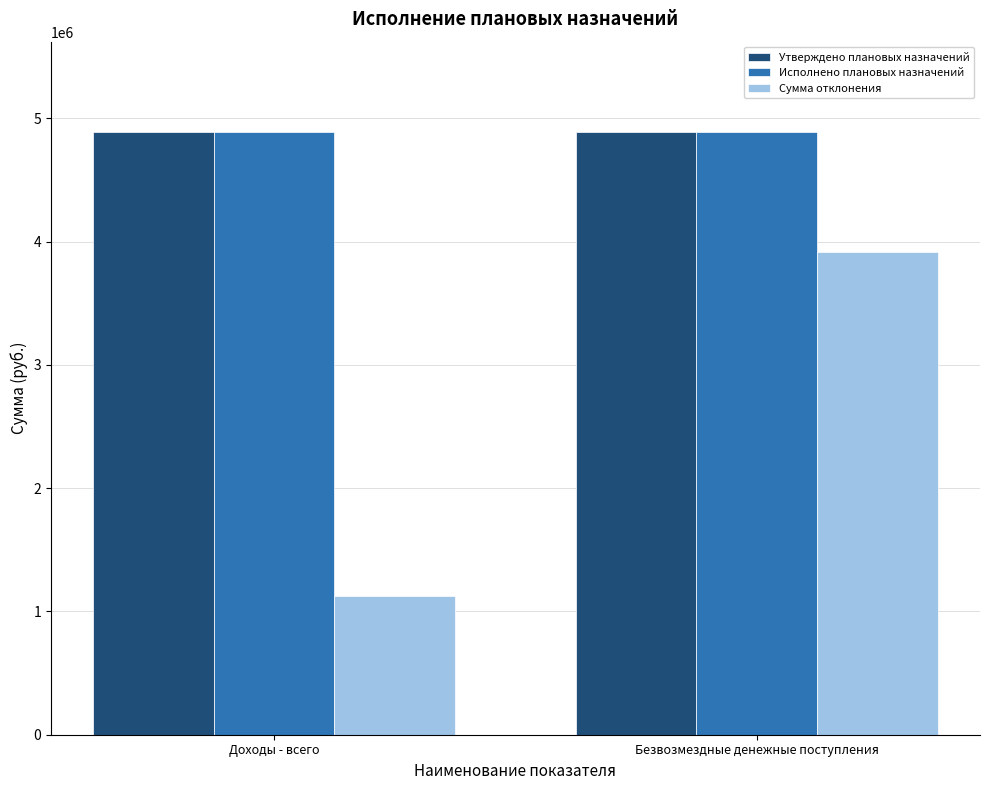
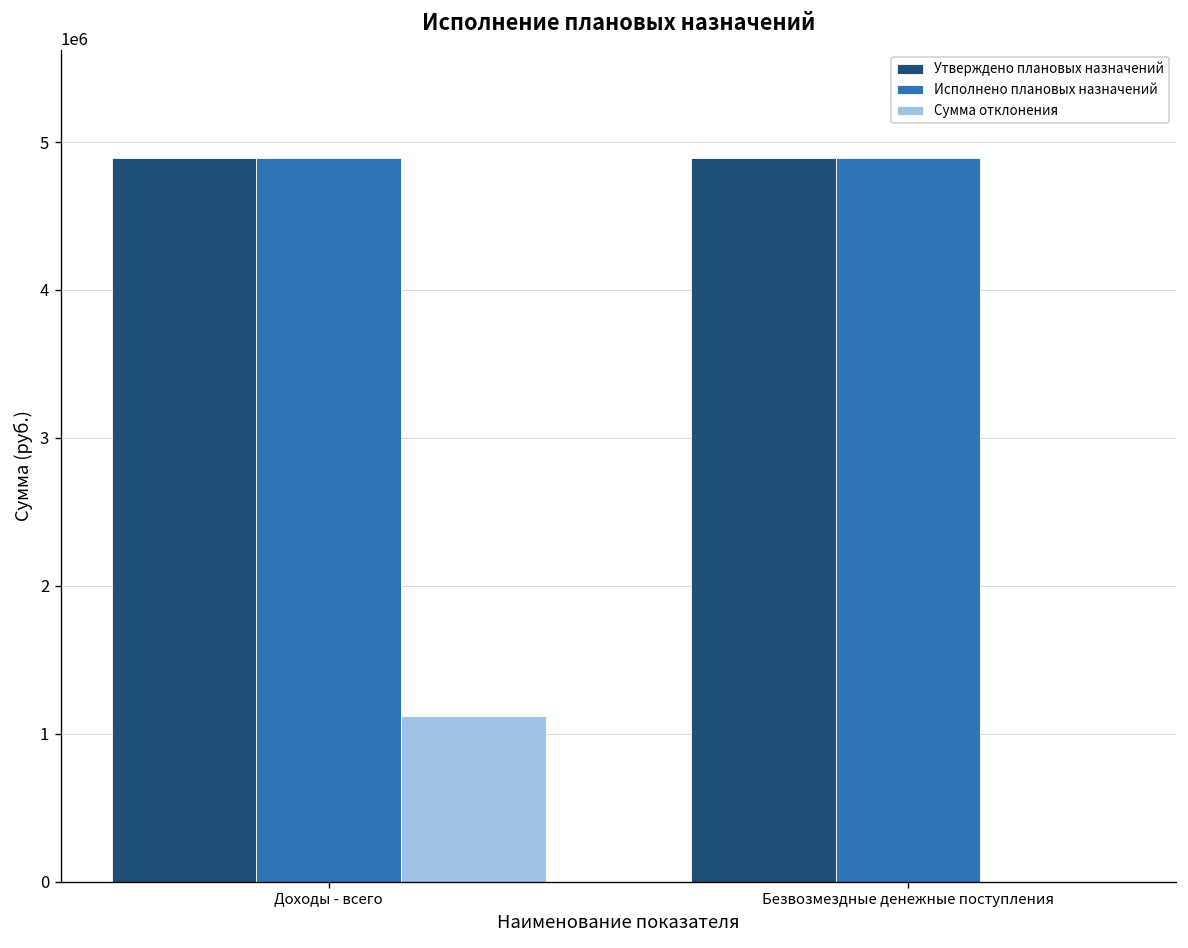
Сумма отклонения, Безвозмездные денежные поступления: 3920000 -> 0
